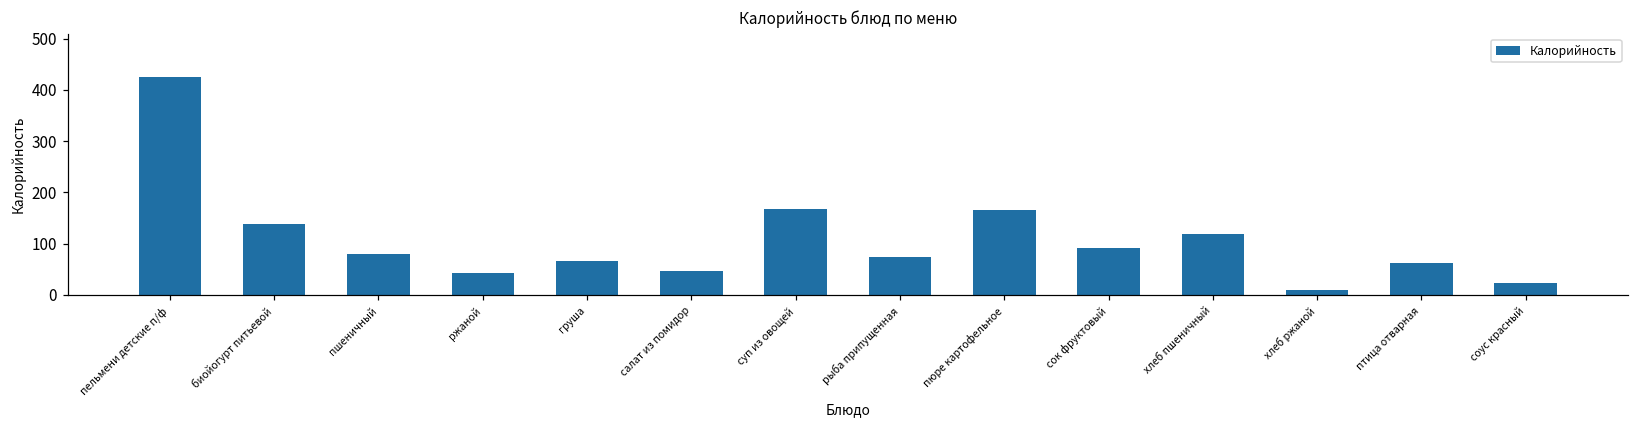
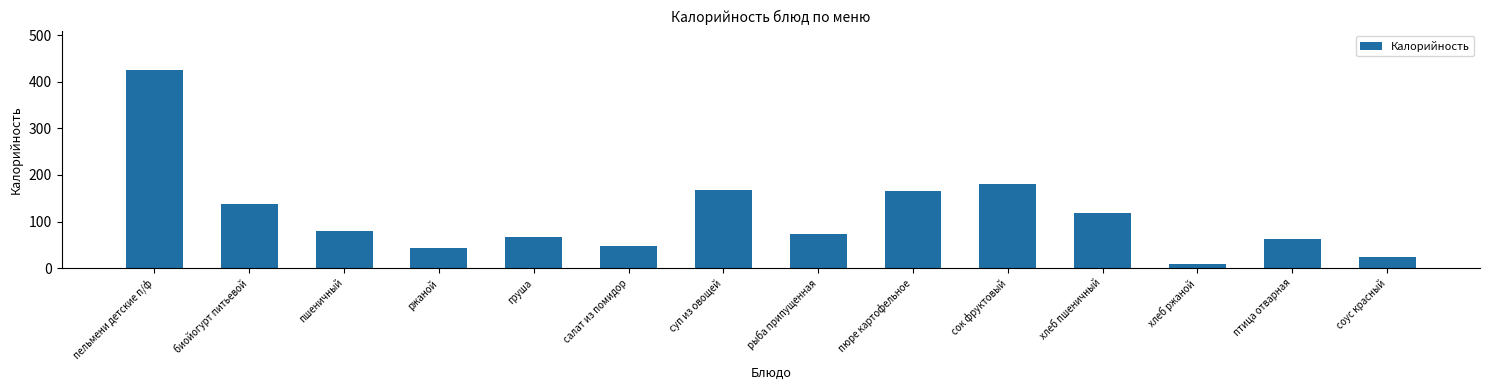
сок фруктовый: 90 -> 180
